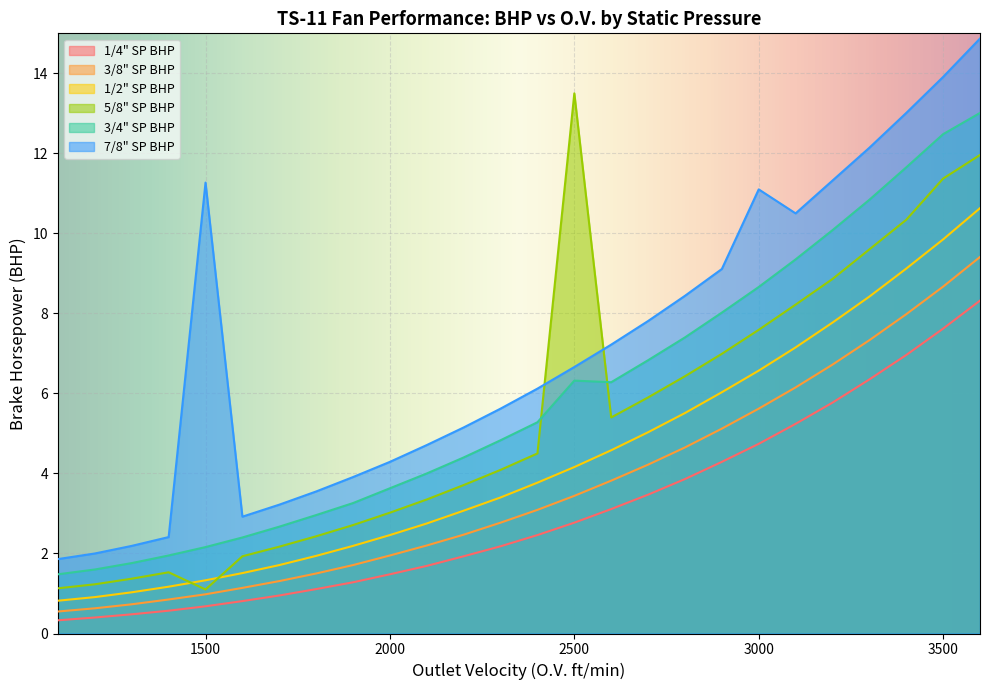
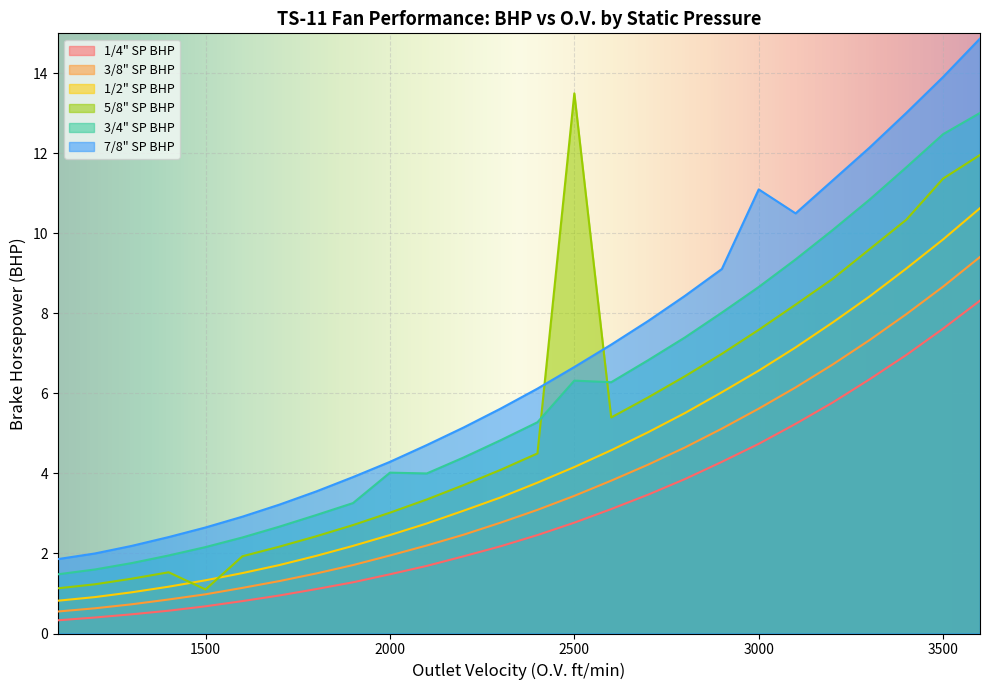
7/8" SP BHP, 1500: 11.3 -> 2.7
3/4" SP BHP, 2000: 3.6 -> 4.0
